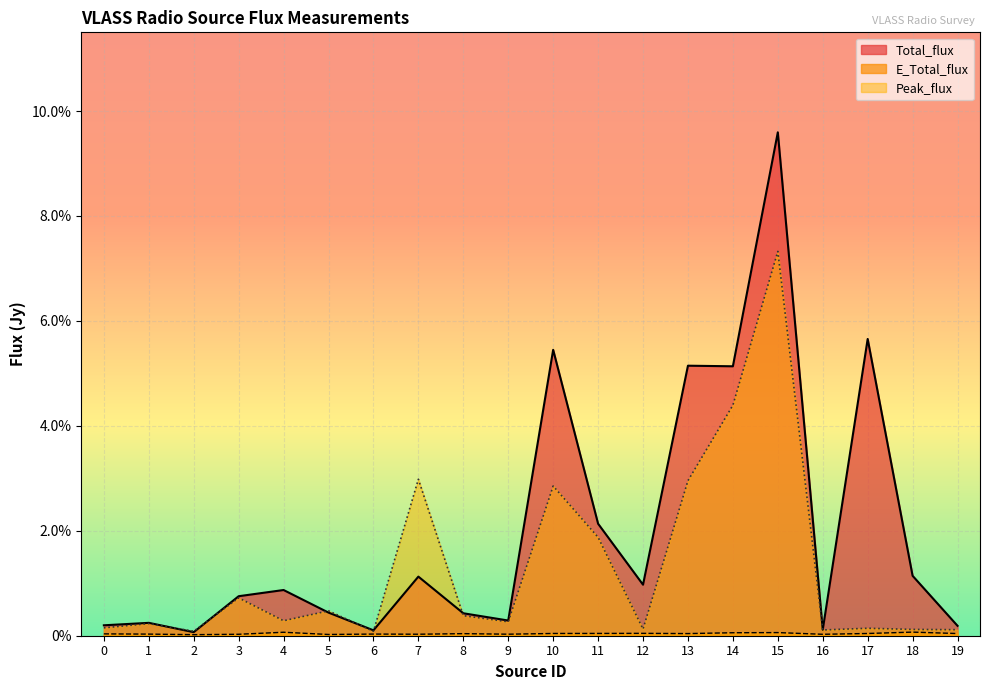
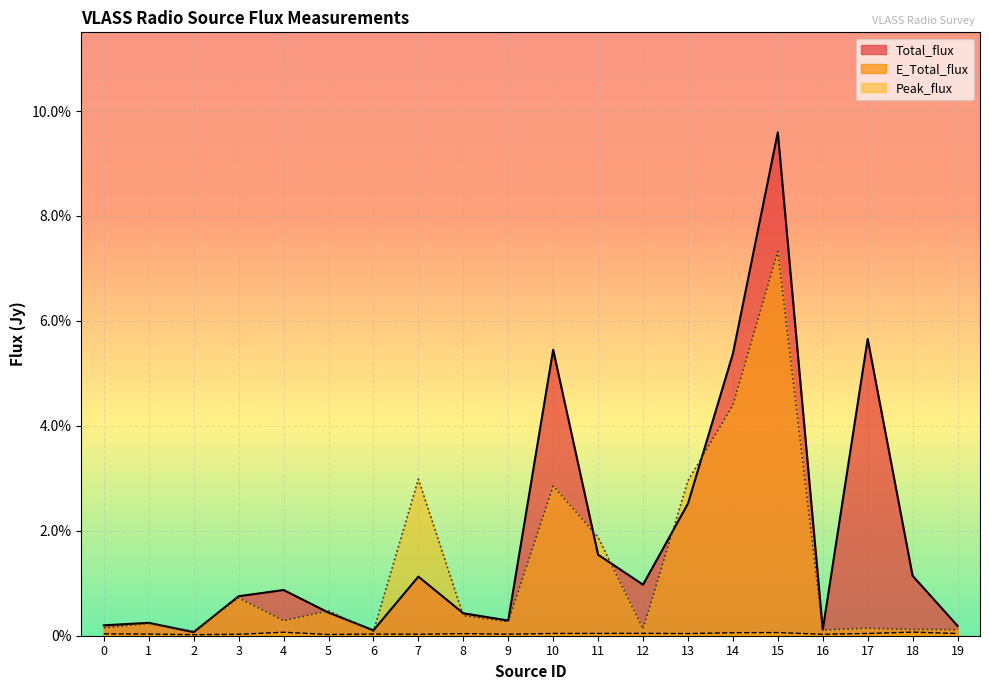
Total_flux, 11: 2.1% -> 1.5%
Total_flux, 13: 5.1% -> 2.5%
Total_flux, 14: 5.1% -> 5.4%
